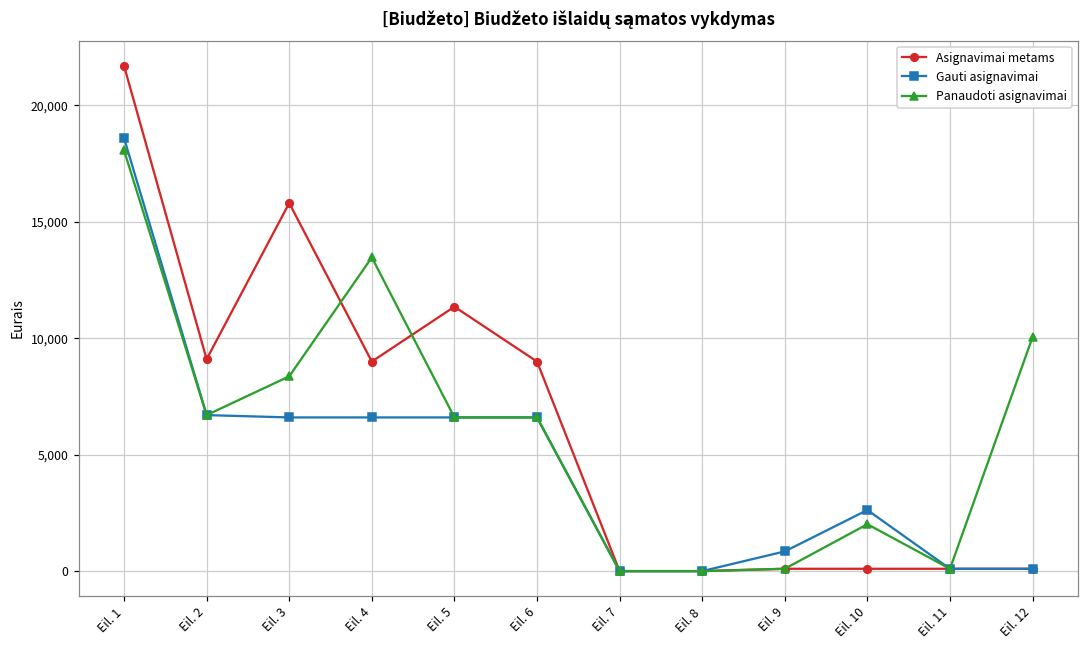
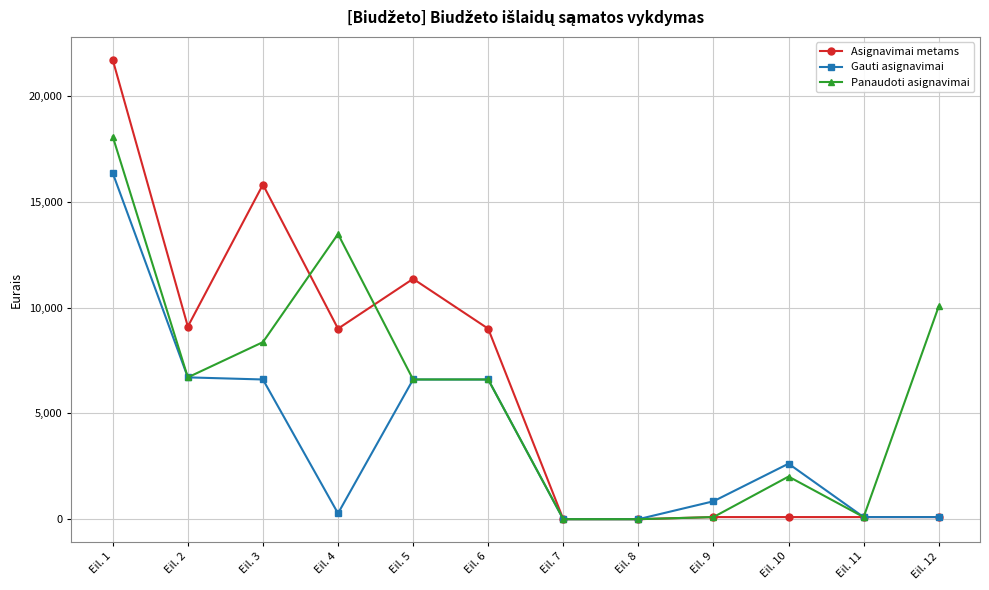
Gauti asignavimai, Eil. 1: 18,600 -> 16,300
Gauti asignavimai, Eil. 4: 6,600 -> 300
